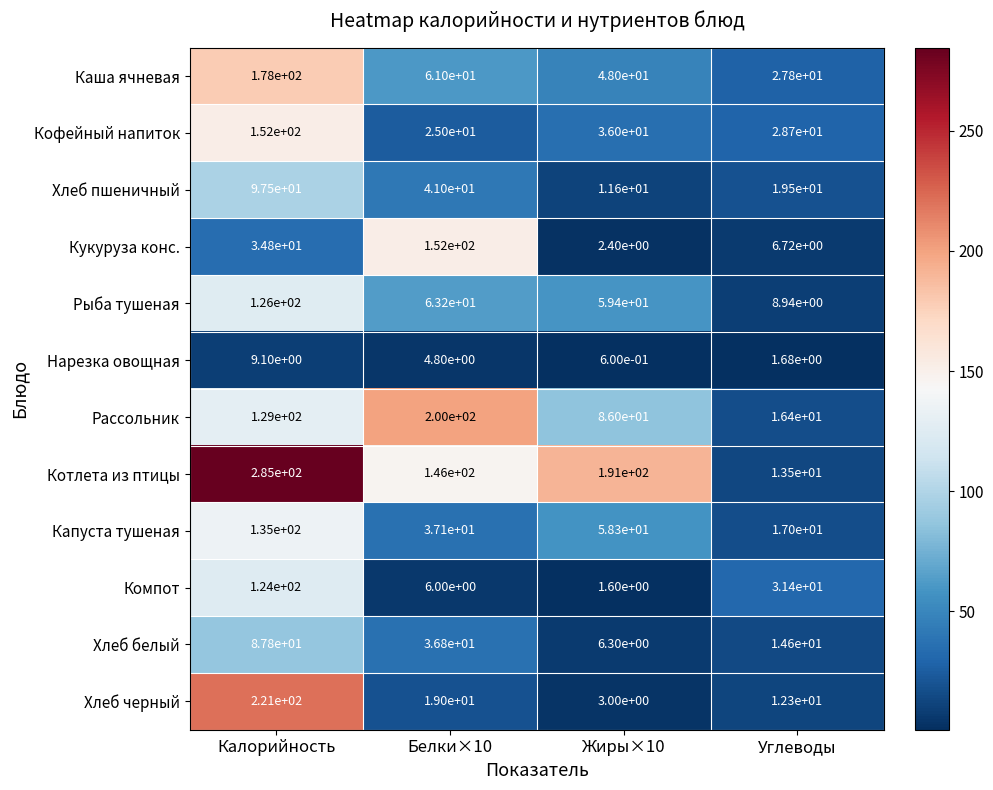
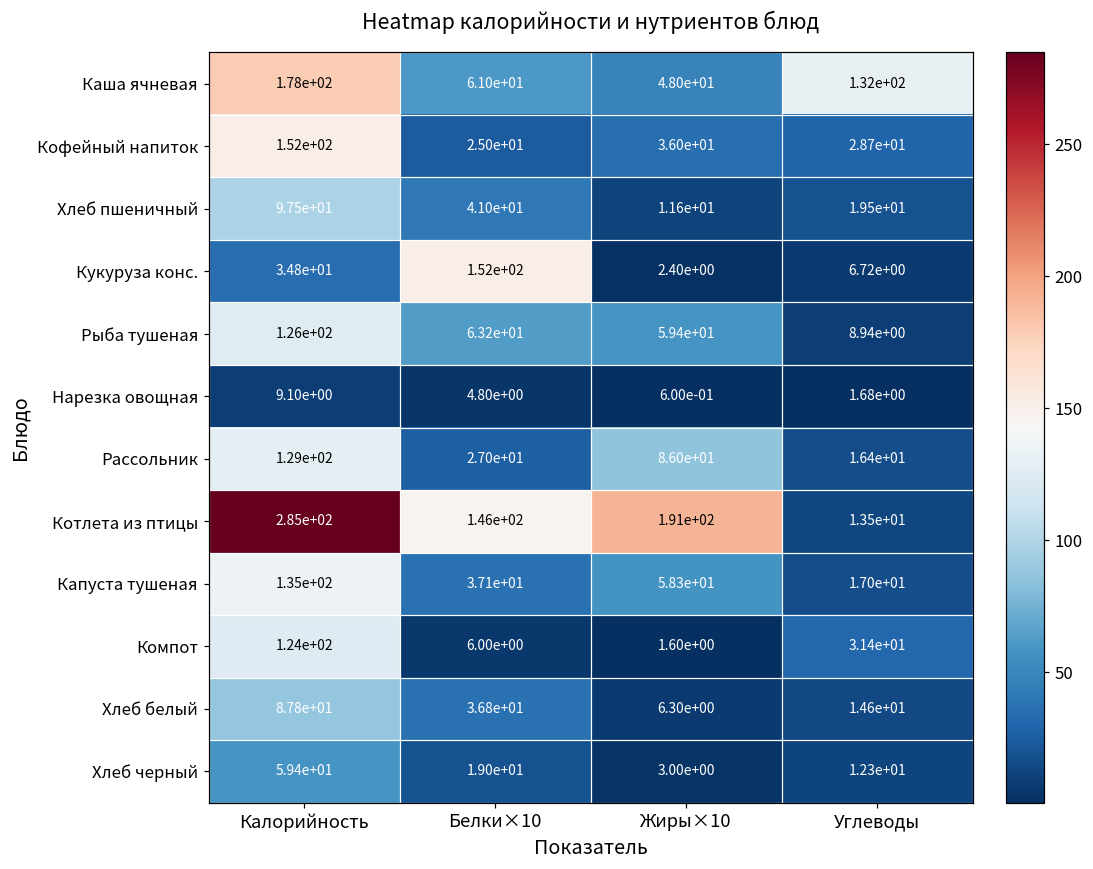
Каша ячневая, Углеводы: 2.78e+01 -> 1.32e+02
Рассольник, Белки×10: 2.00e+02 -> 2.70e+01
Хлеб черный, Калорийность: 2.21e+02 -> 5.94e+01
